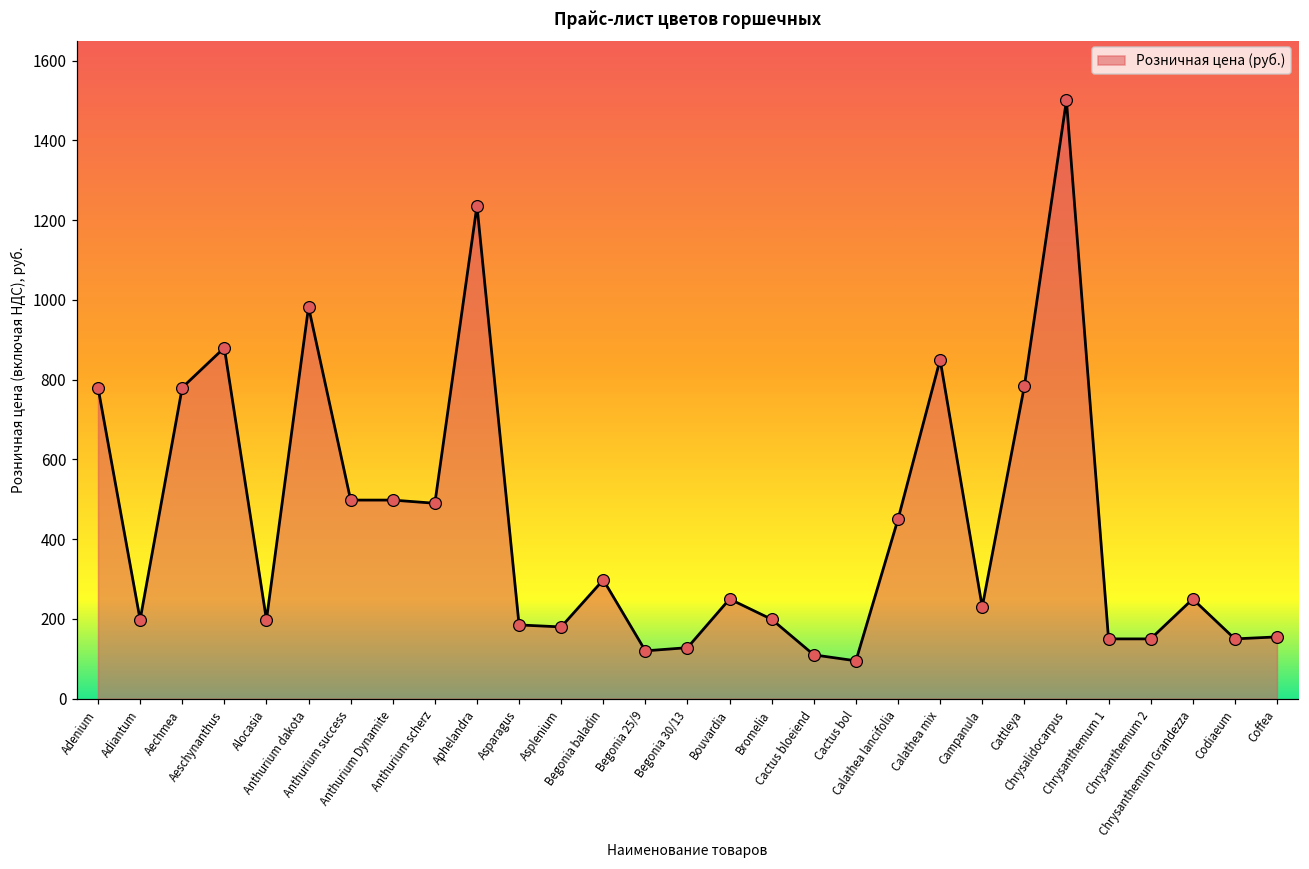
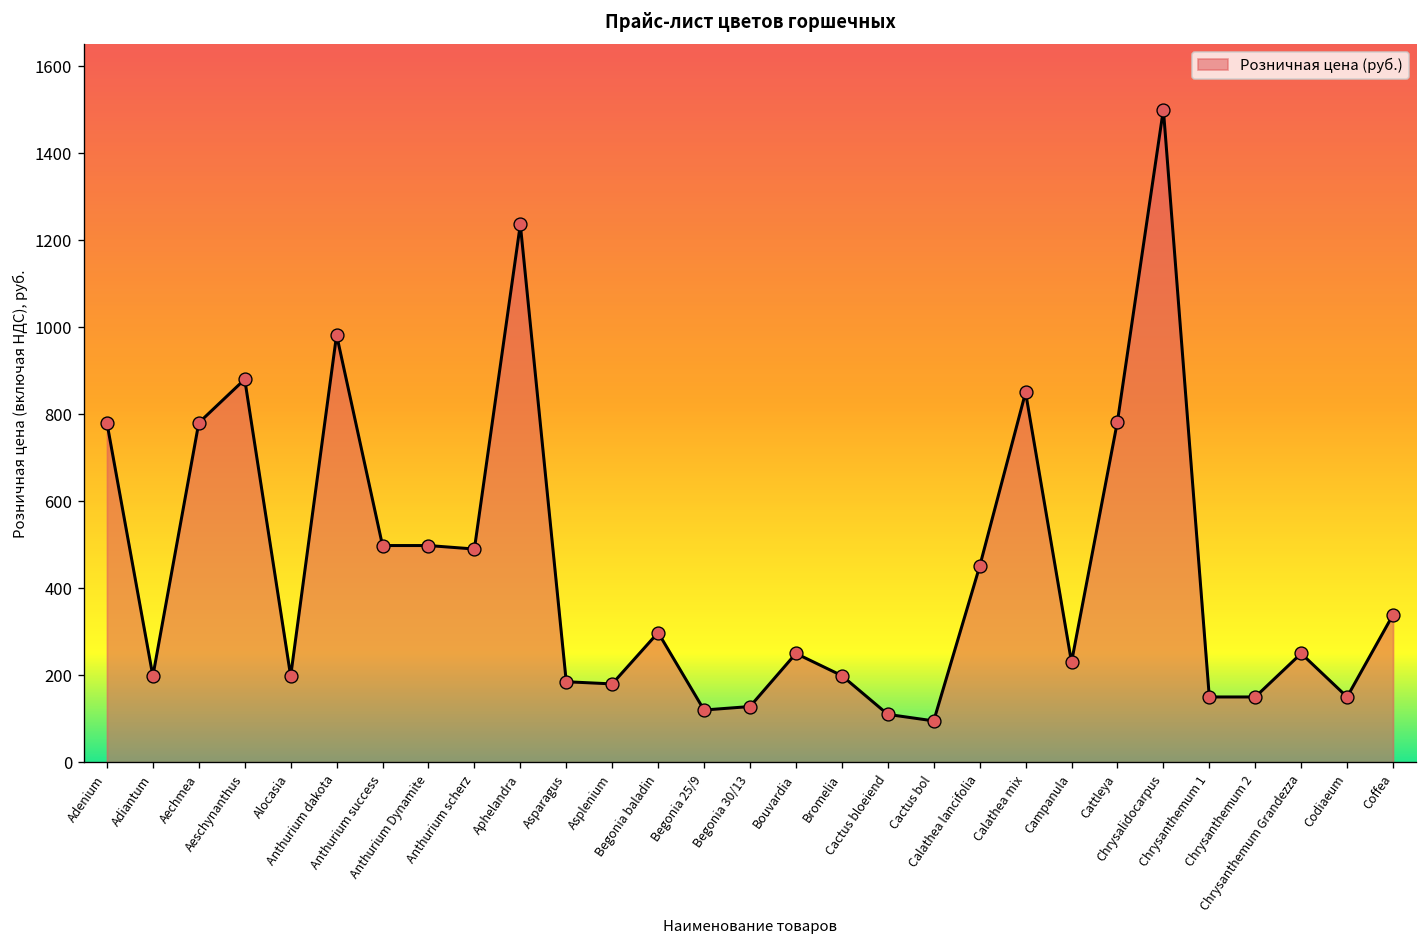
Coffea: 160 -> 340
